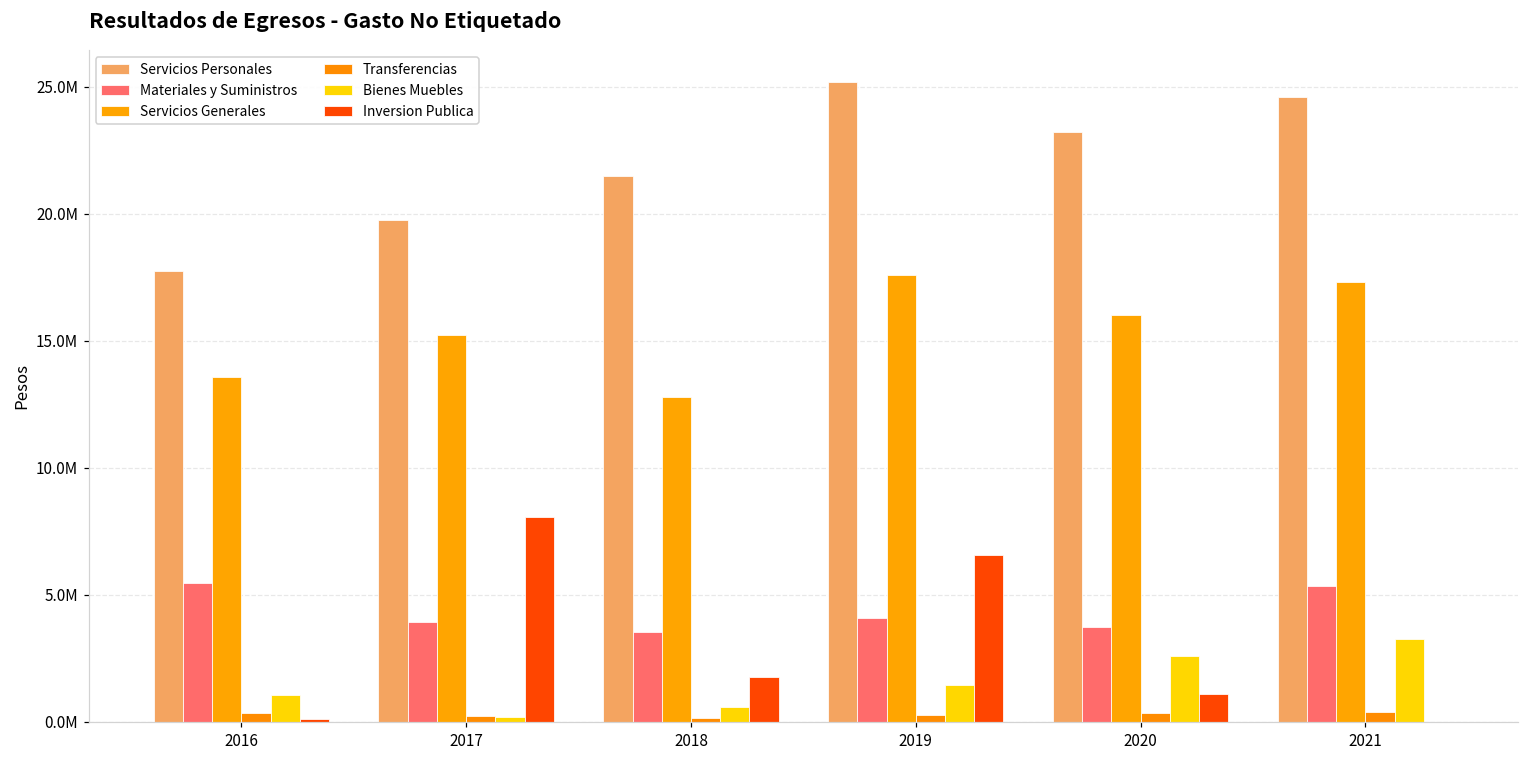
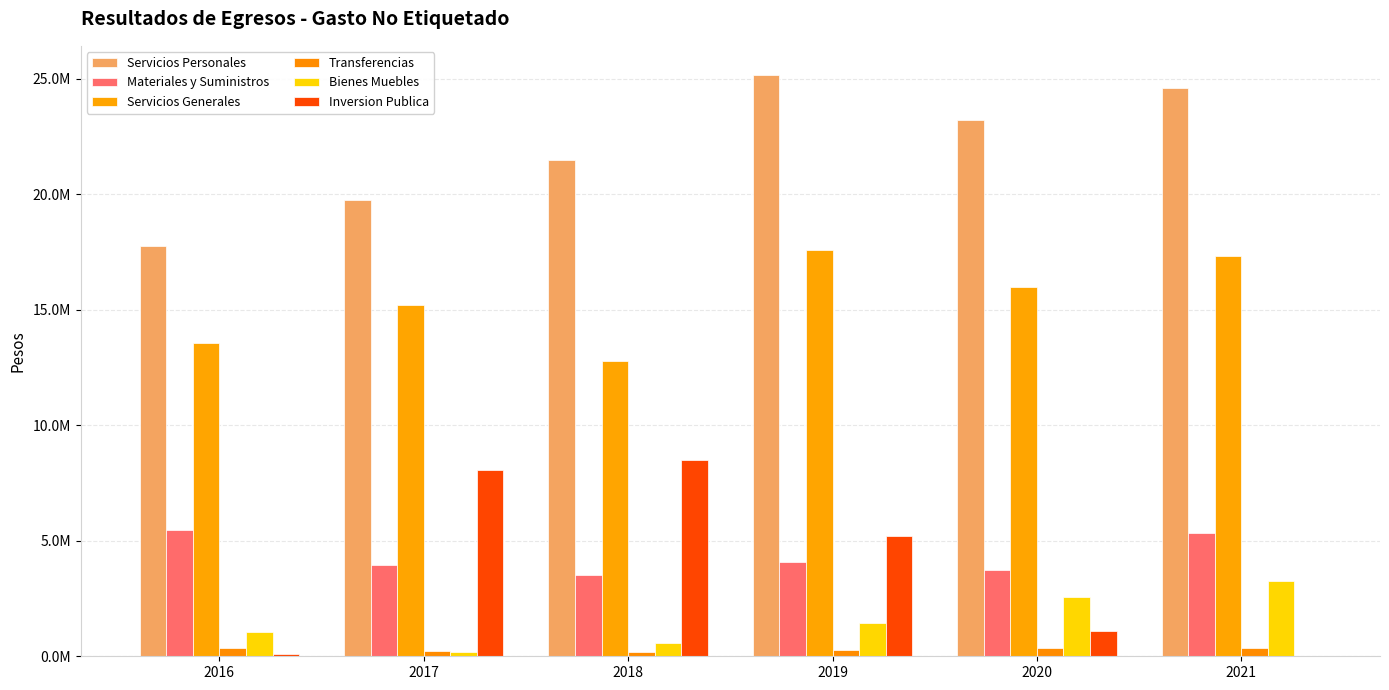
Inversion Publica, 2018: 1800000 -> 8500000
Inversion Publica, 2019: 6600000 -> 5200000
